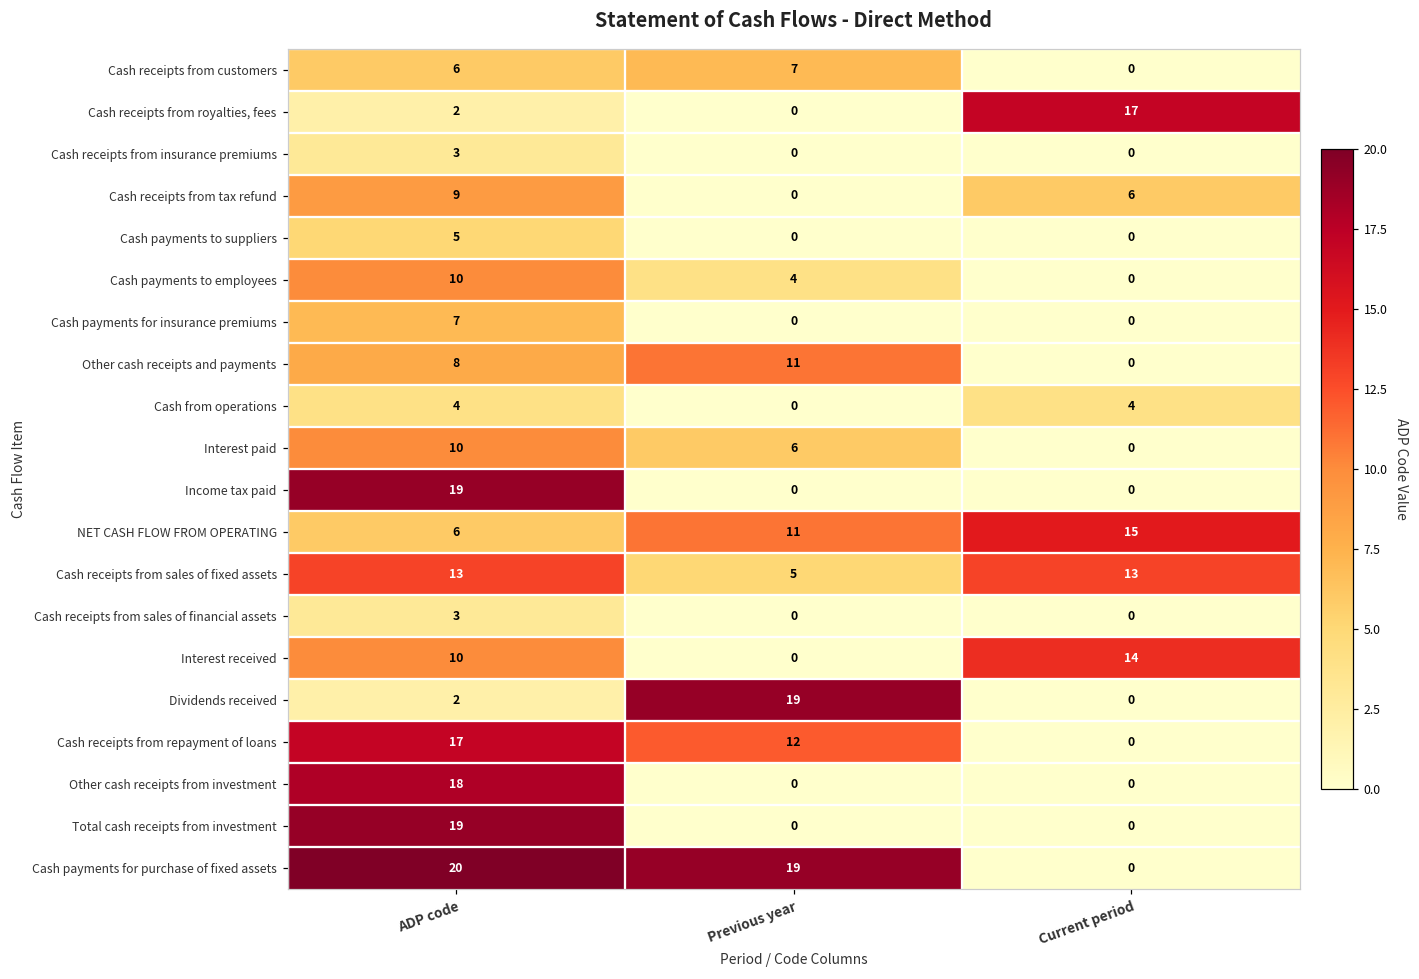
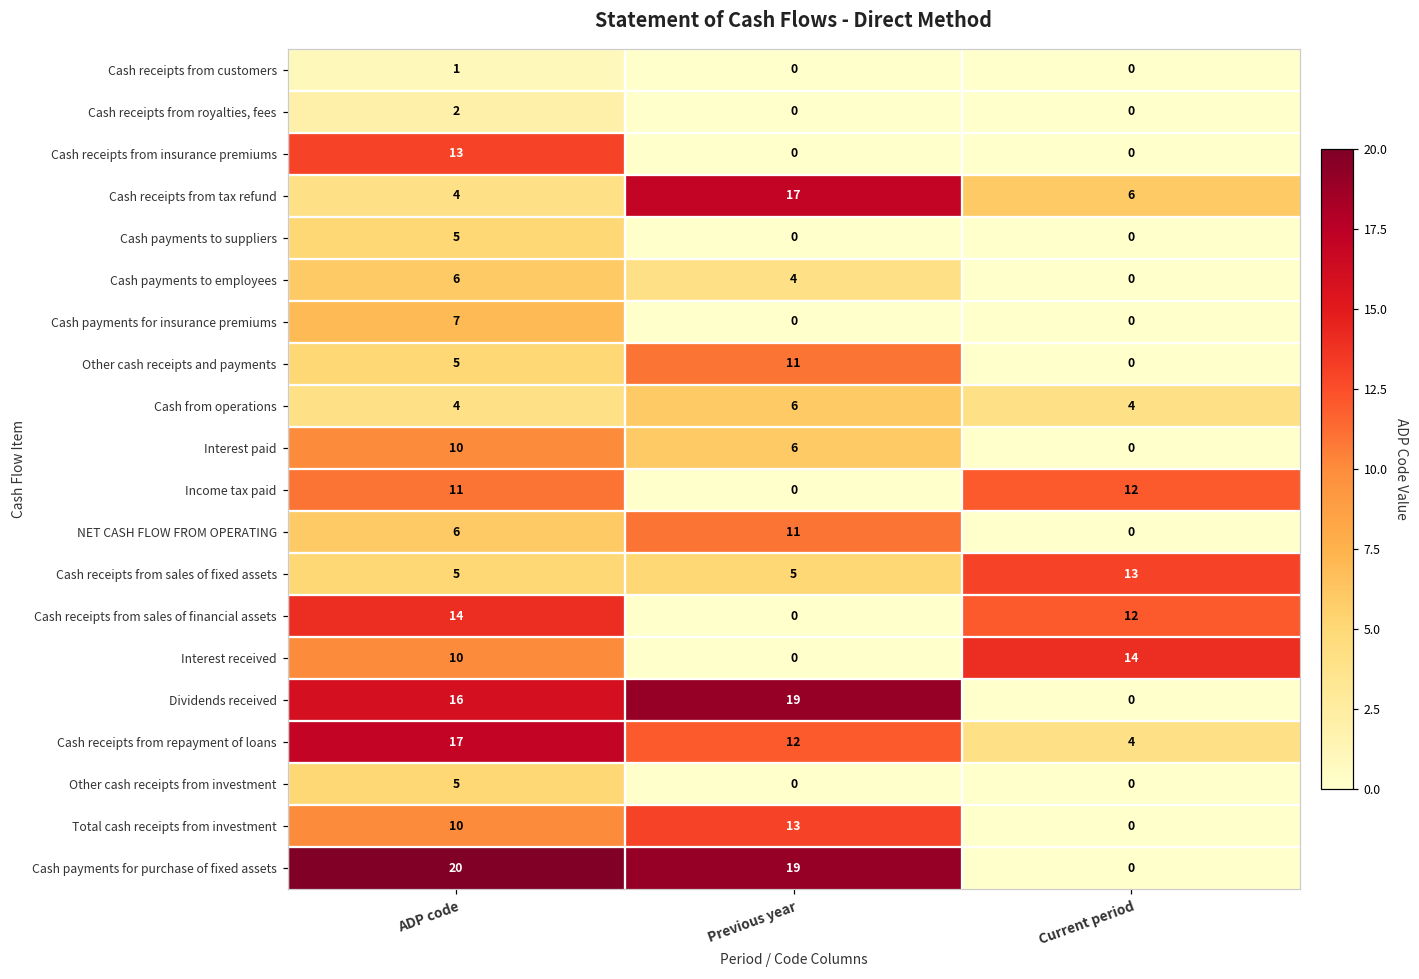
Cash receipts from customers, ADP code: 6 -> 1
Cash receipts from customers, Previous year: 7 -> 0
Cash receipts from royalties, fees, Current period: 17 -> 0
Cash receipts from insurance premiums, ADP code: 3 -> 13
Cash receipts from tax refund, ADP code: 9 -> 4
Cash receipts from tax refund, Previous year: 0 -> 17
Cash payments to employees, ADP code: 10 -> 6
Other cash receipts and payments, ADP code: 8 -> 5
Cash from operations, Previous year: 0 -> 6
Income tax paid, ADP code: 19 -> 11
Income tax paid, Current period: 0 -> 12
NET CASH FLOW FROM OPERATING, Current period: 15 -> 0
Cash receipts from sales of fixed assets, ADP code: 13 -> 5
Cash receipts from sales of financial assets, ADP code: 3 -> 14
Cash receipts from sales of financial assets, Current period: 0 -> 12
Dividends received, ADP code: 2 -> 16
Cash receipts from repayment of loans, Current period: 0 -> 4
Other cash receipts from investment, ADP code: 18 -> 5
Total cash receipts from investment, ADP code: 19 -> 10
Total cash receipts from investment, Previous year: 0 -> 13
